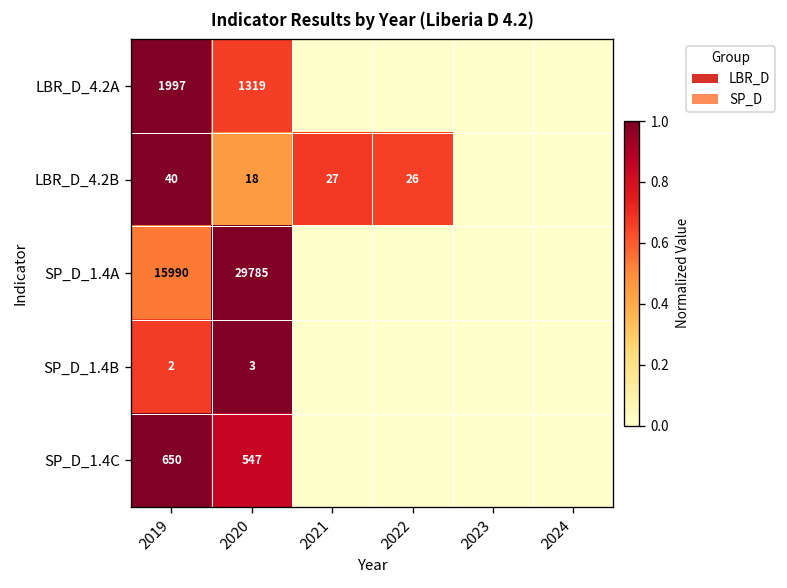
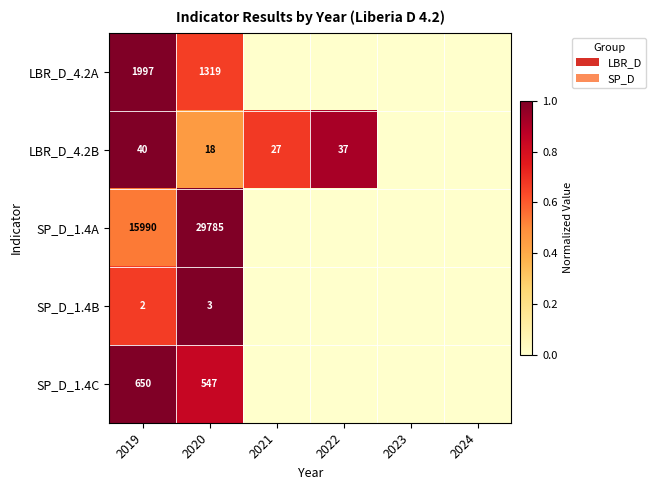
LBR_D_4.2B, 2022: 26 -> 37
